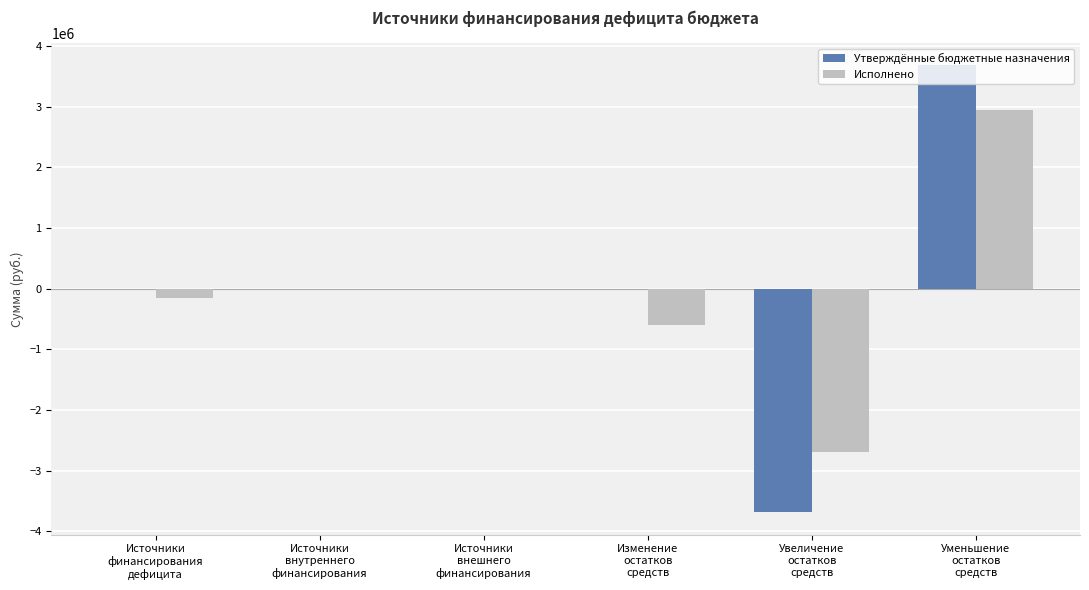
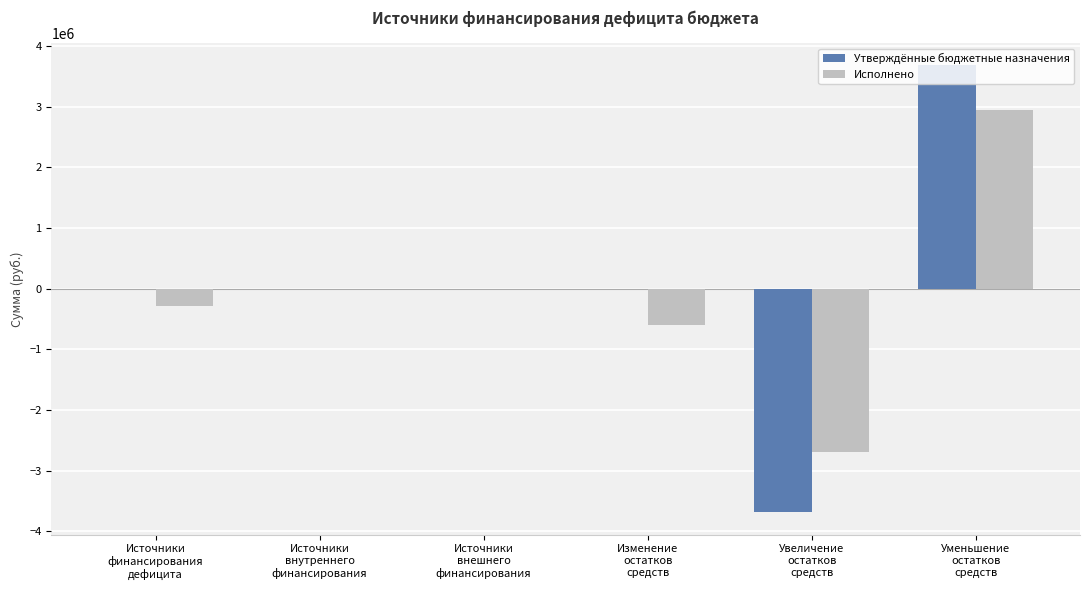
Исполнено, Источники финансирования дефицита: -100000 -> -300000
